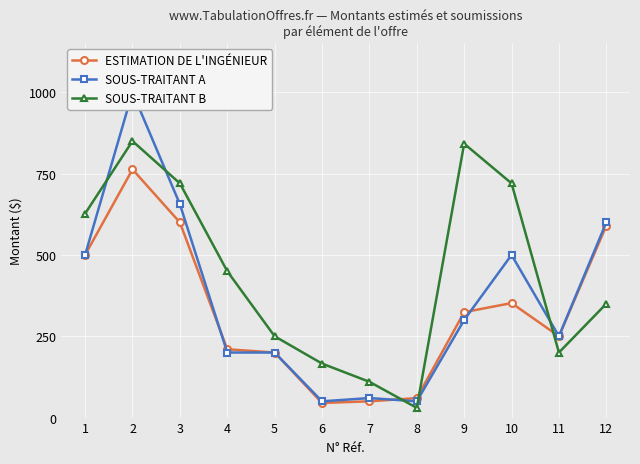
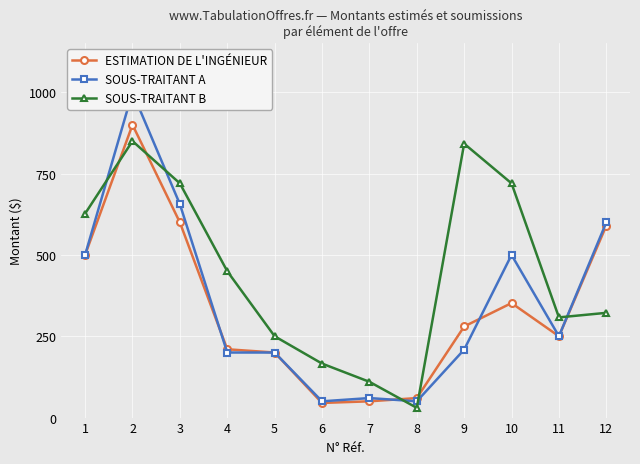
ESTIMATION DE L'INGÉNIEUR, 2: 760 -> 900
ESTIMATION DE L'INGÉNIEUR, 9: 320 -> 280
SOUS-TRAITANT A, 9: 300 -> 210
SOUS-TRAITANT B, 11: 200 -> 310
SOUS-TRAITANT B, 12: 350 -> 320
